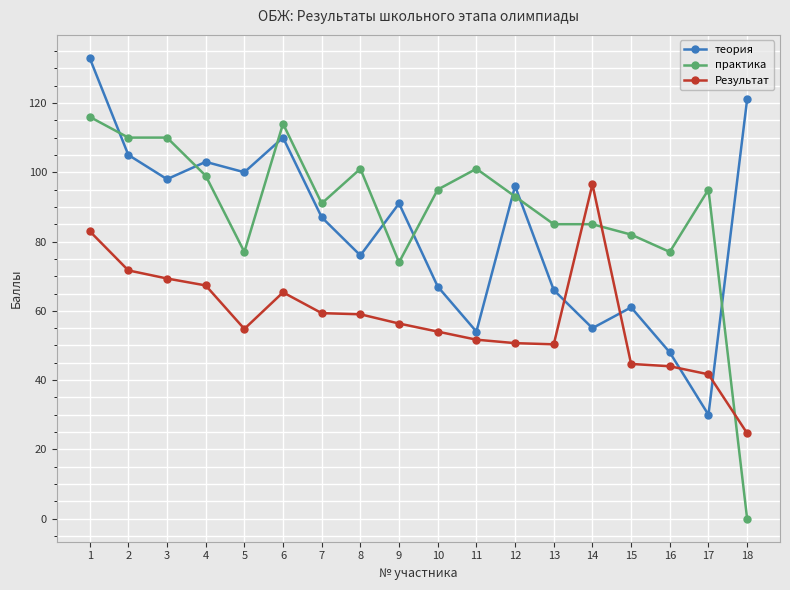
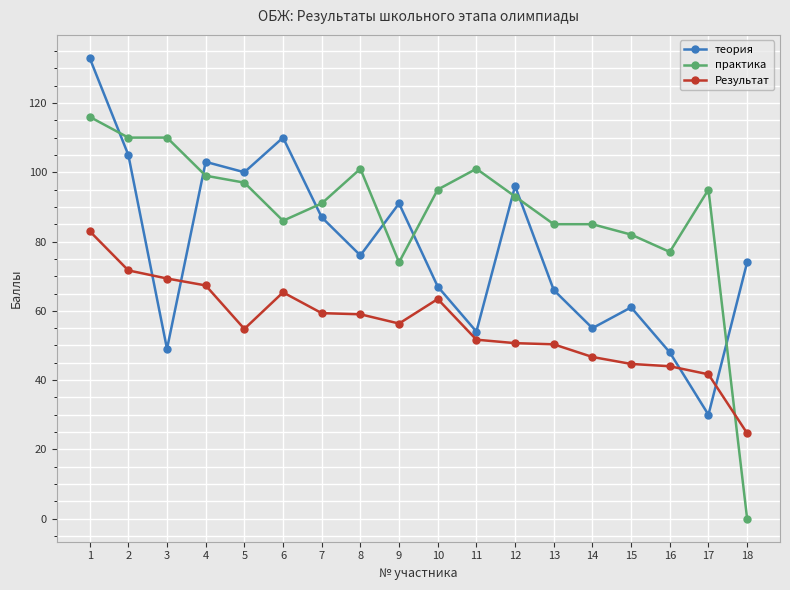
теория, 3: 98 -> 49
практика, 5: 77 -> 97
практика, 6: 114 -> 86
Результат, 10: 54 -> 63
Результат, 14: 97 -> 47
теория, 18: 121 -> 74
